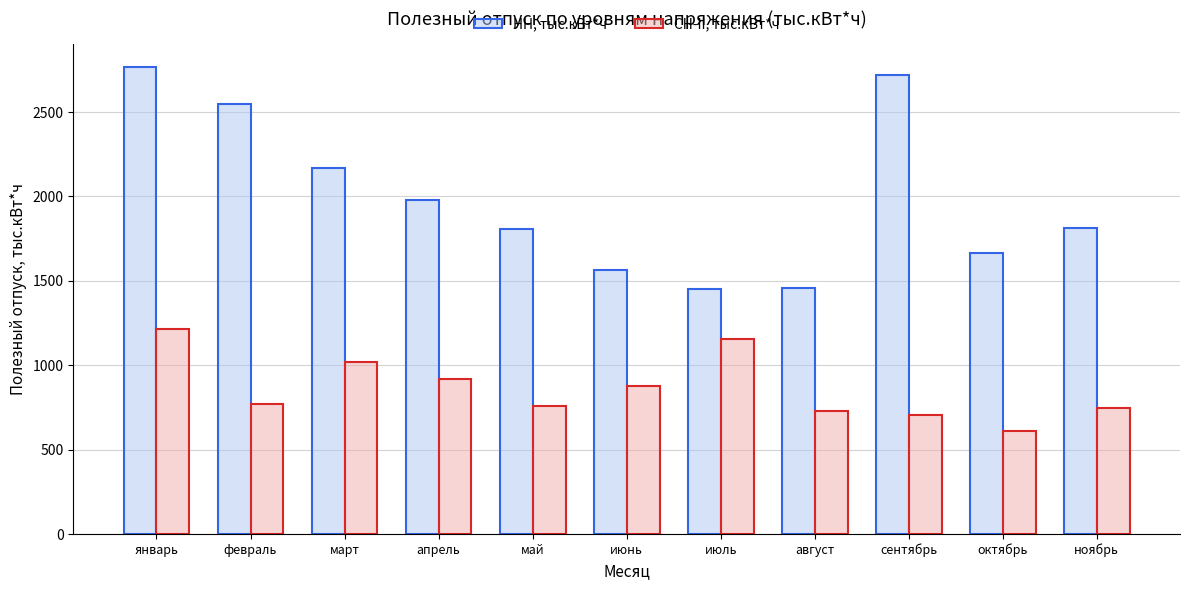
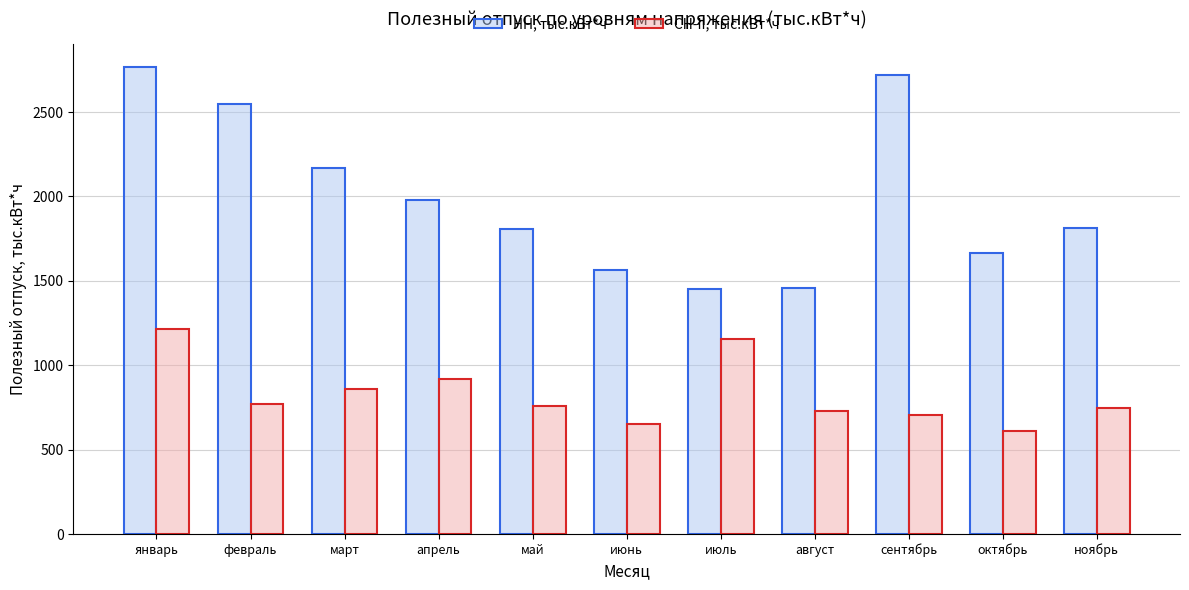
СН-II, тыс.кВт*ч, март: 1020 -> 860
СН-II, тыс.кВт*ч, июнь: 880 -> 650
